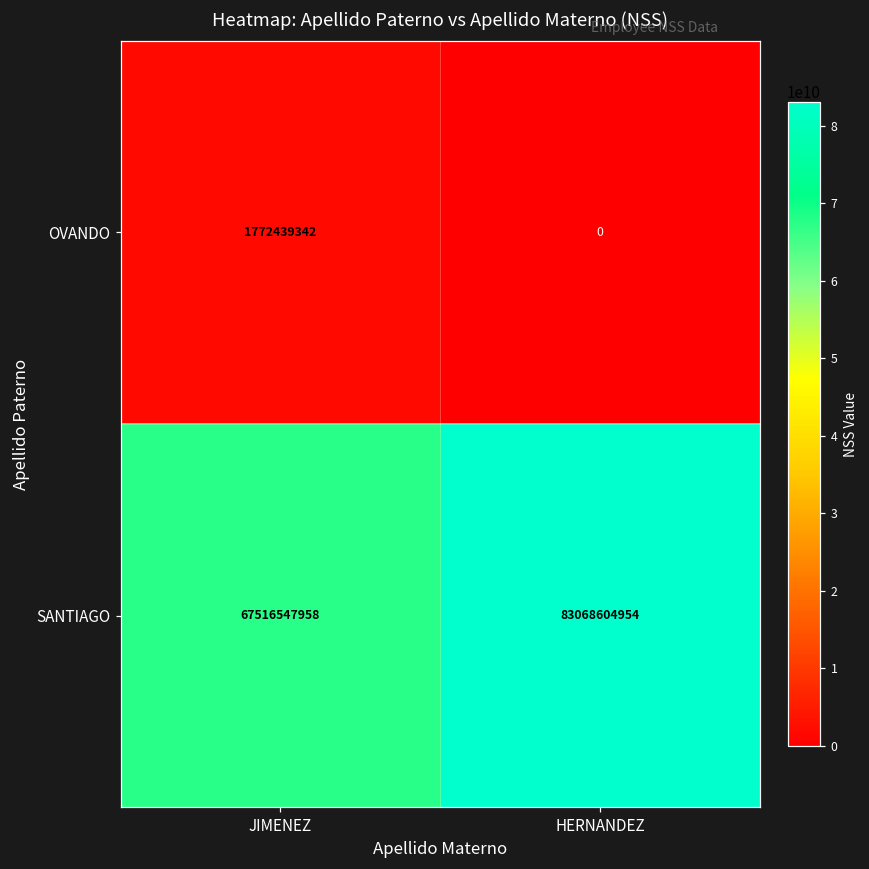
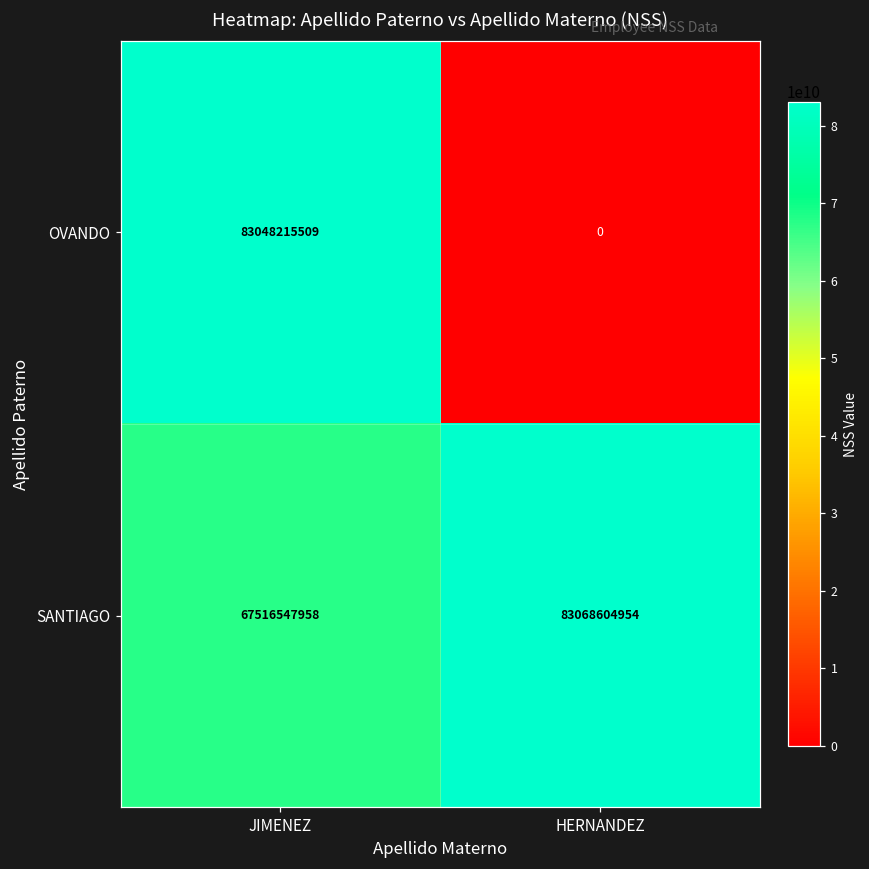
OVANDO, JIMENEZ: 1772439342 -> 83048215509
